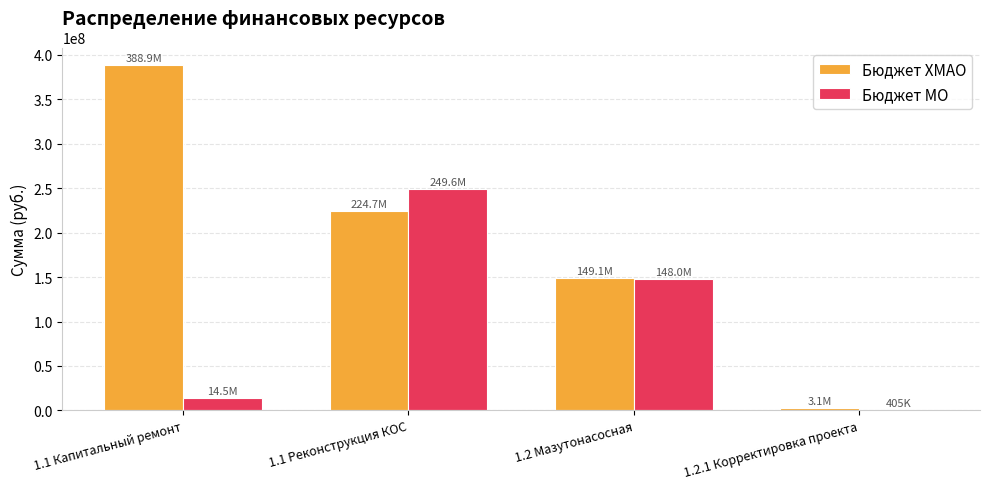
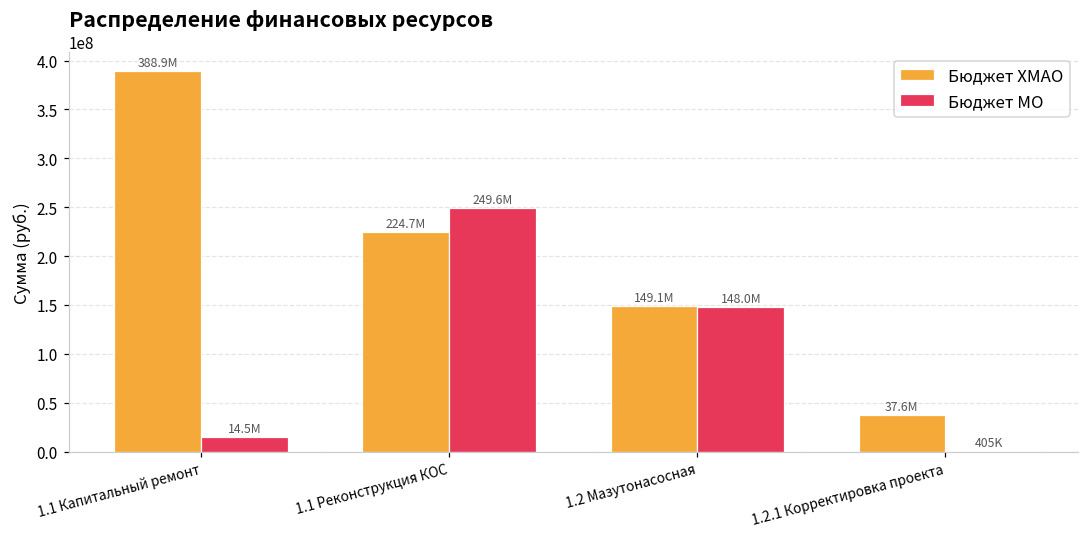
Бюджет ХМАО, 1.2.1 Корректировка проекта: 3.1M -> 37.6M
